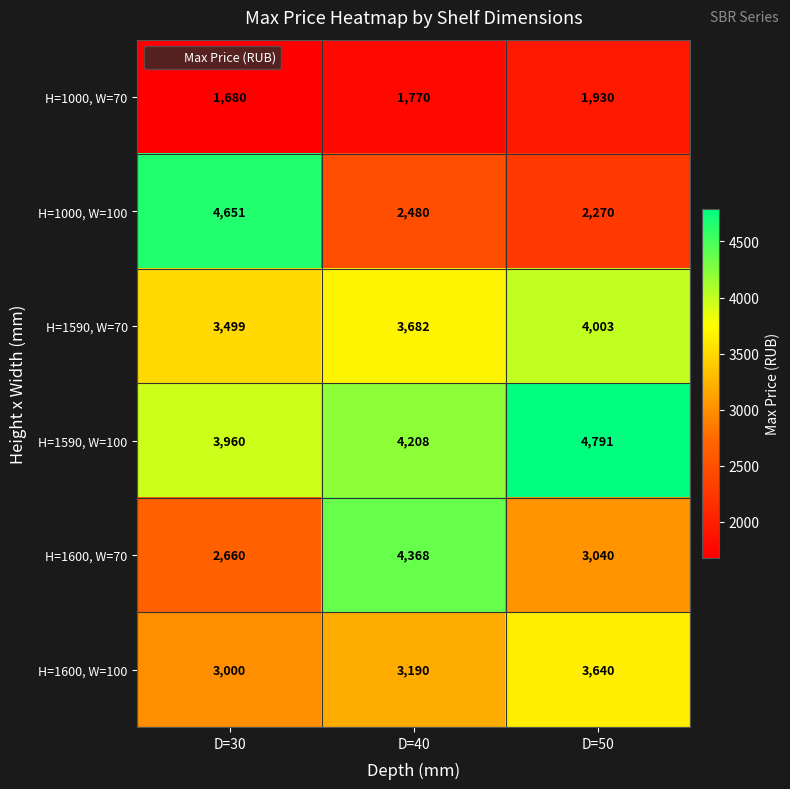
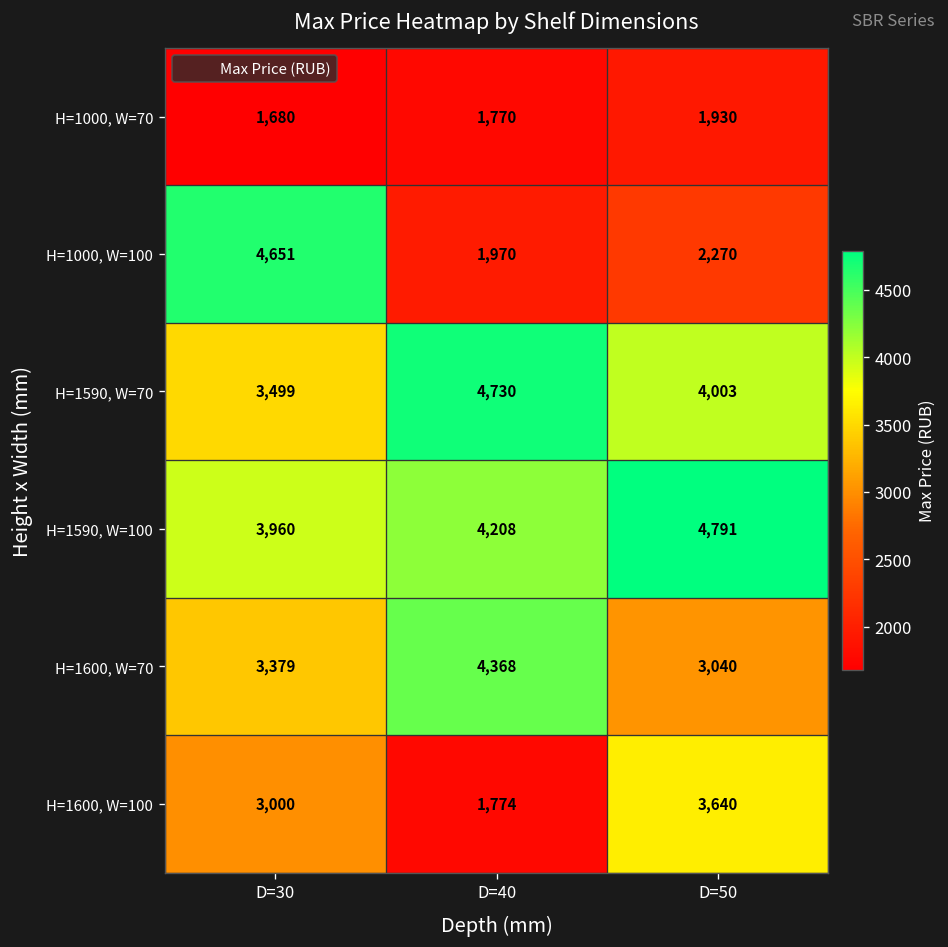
H=1000, W=100, D=40: 2,480 -> 1,970
H=1590, W=70, D=40: 3,682 -> 4,730
H=1600, W=70, D=30: 2,660 -> 3,379
H=1600, W=100, D=40: 3,190 -> 1,774
